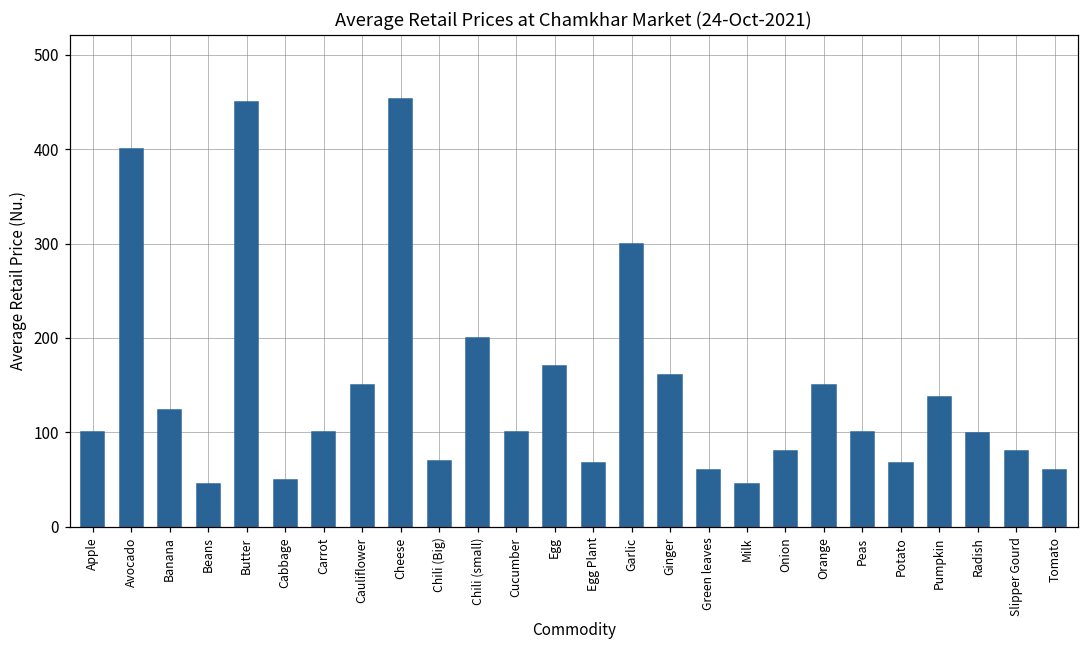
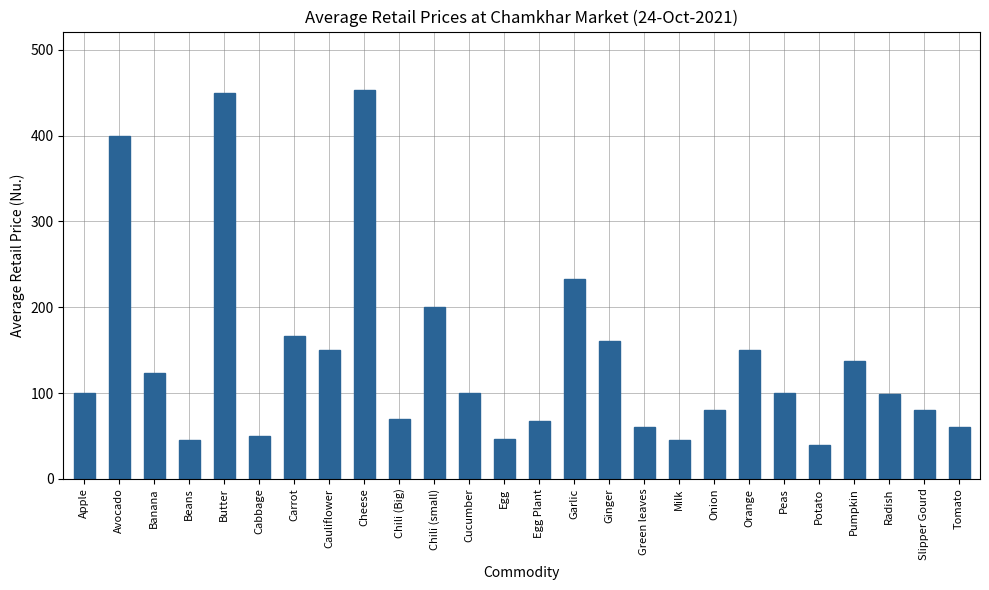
Carrot: 100 -> 170
Egg: 170 -> 50
Garlic: 300 -> 230
Potato: 70 -> 40
